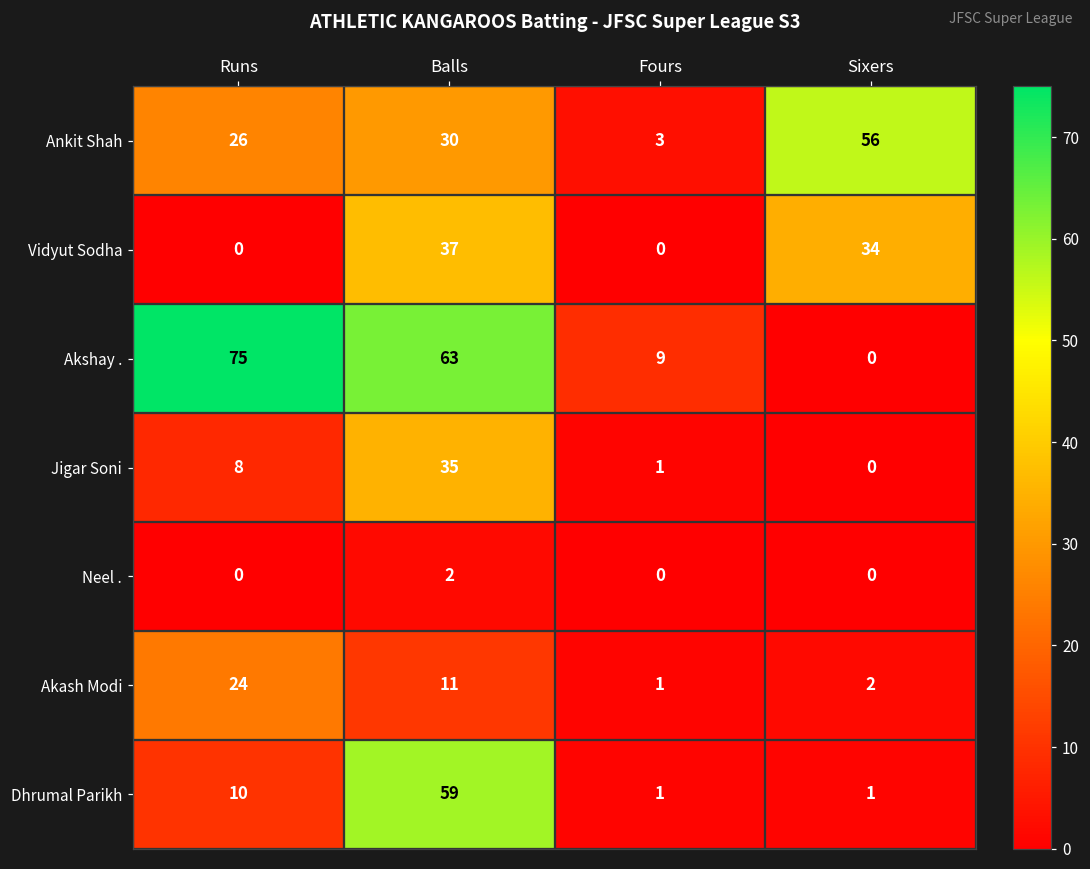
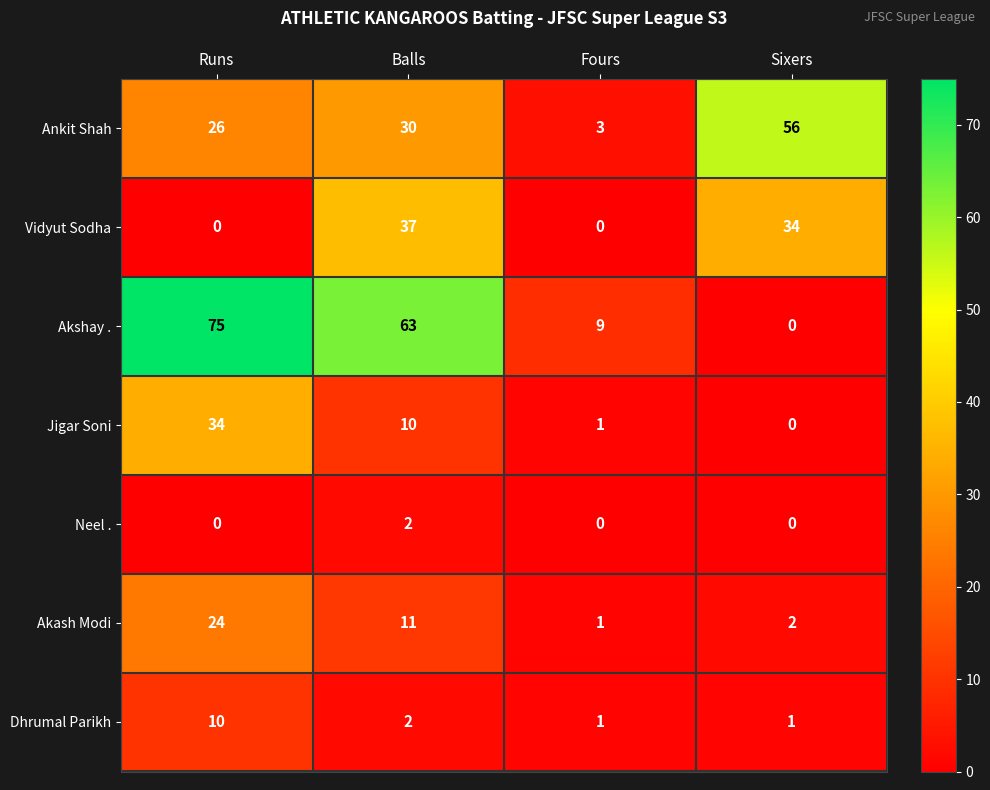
Jigar Soni, Runs: 8 -> 34
Jigar Soni, Balls: 35 -> 10
Dhrumal Parikh, Balls: 59 -> 2
